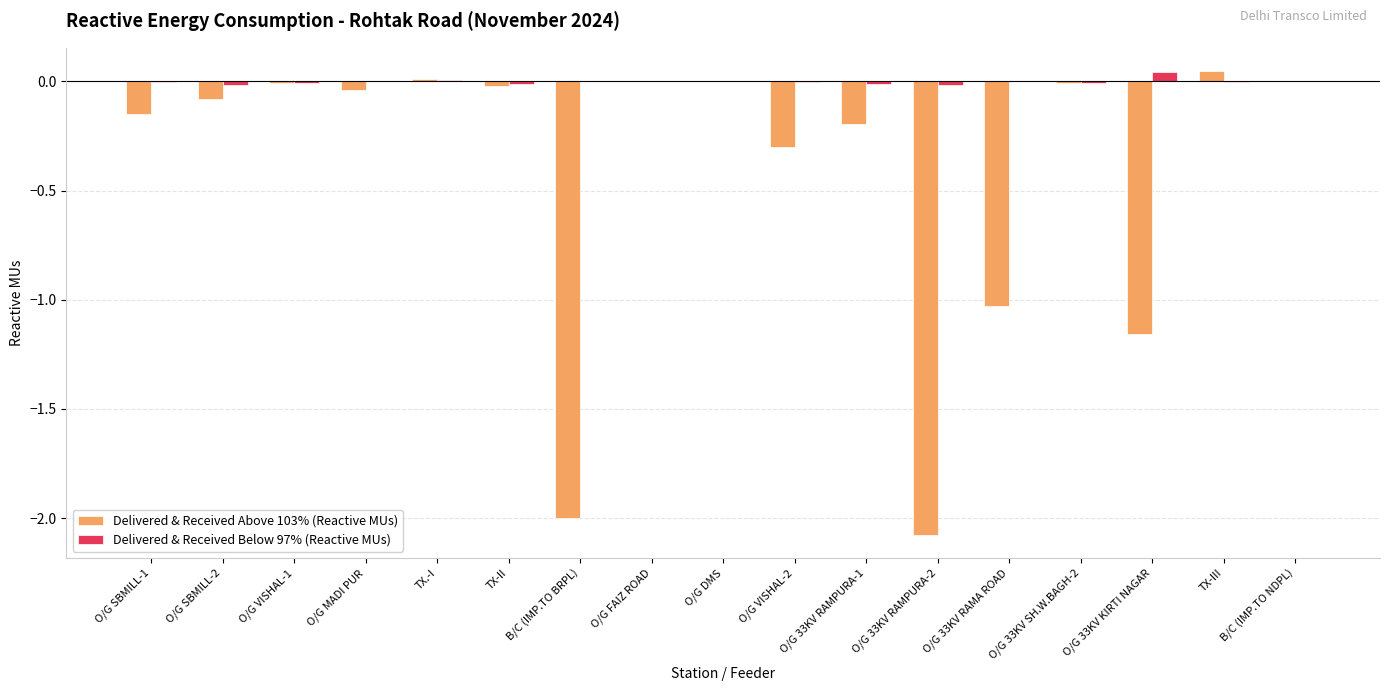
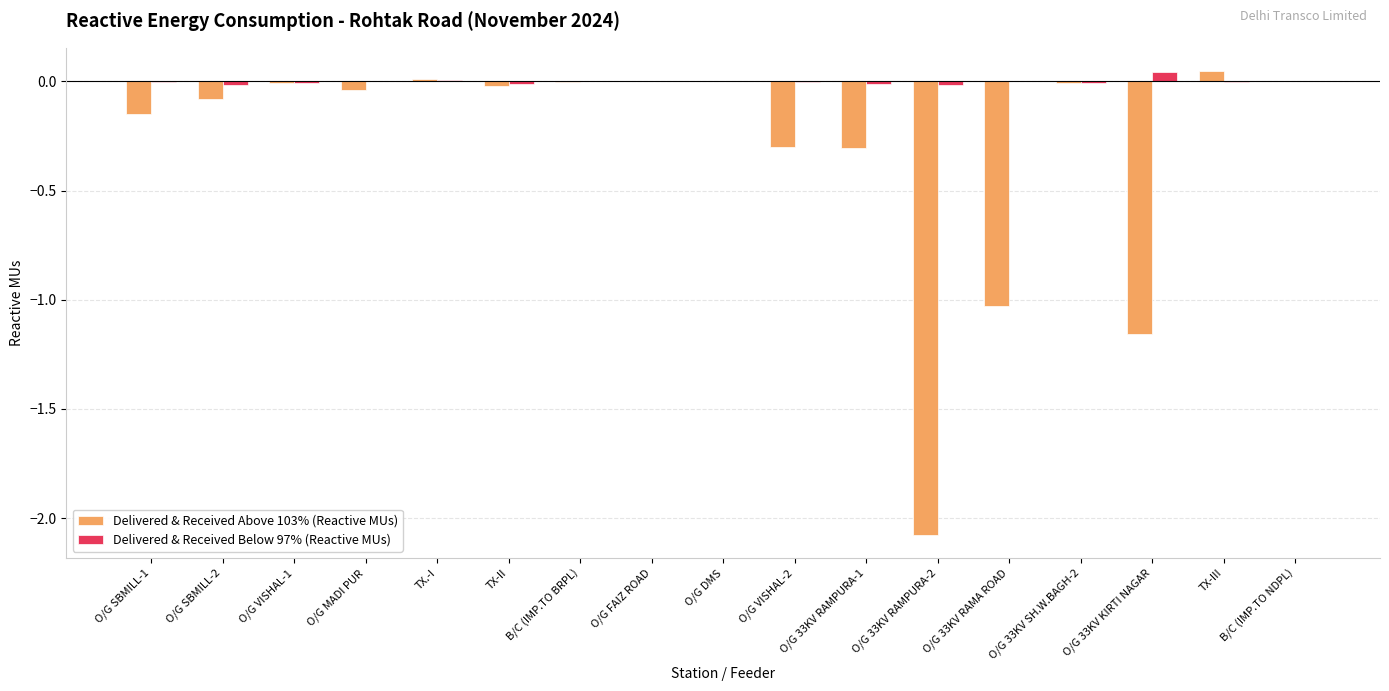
Delivered & Received Above 103% (Reactive MUs), B/C (IMP.TO BRPL): -2.00 -> 0.00
Delivered & Received Above 103% (Reactive MUs), O/G 33KV RAMPURA-1: -0.19 -> -0.30
